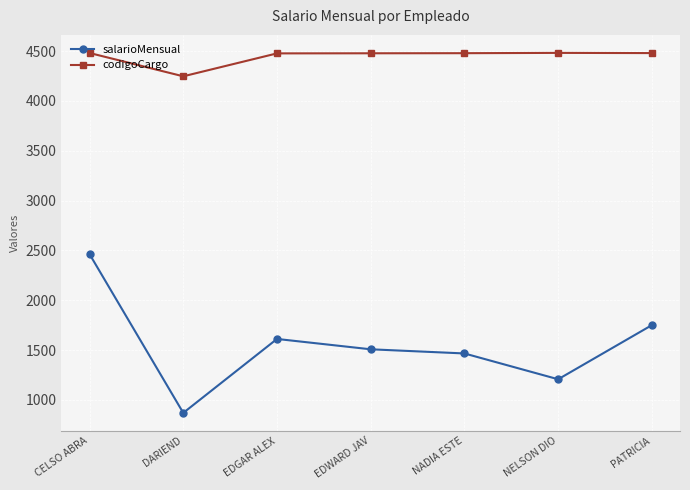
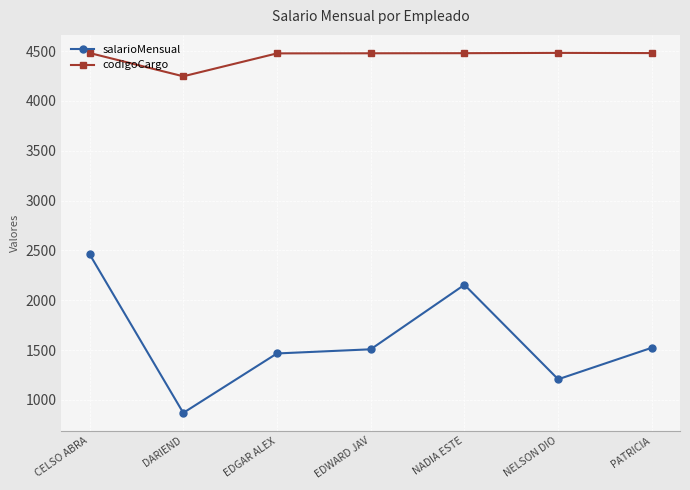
salarioMensual, EDGAR ALEX: 1600 -> 1500
salarioMensual, NADIA ESTE: 1500 -> 2200
salarioMensual, PATRICIA: 1800 -> 1500
